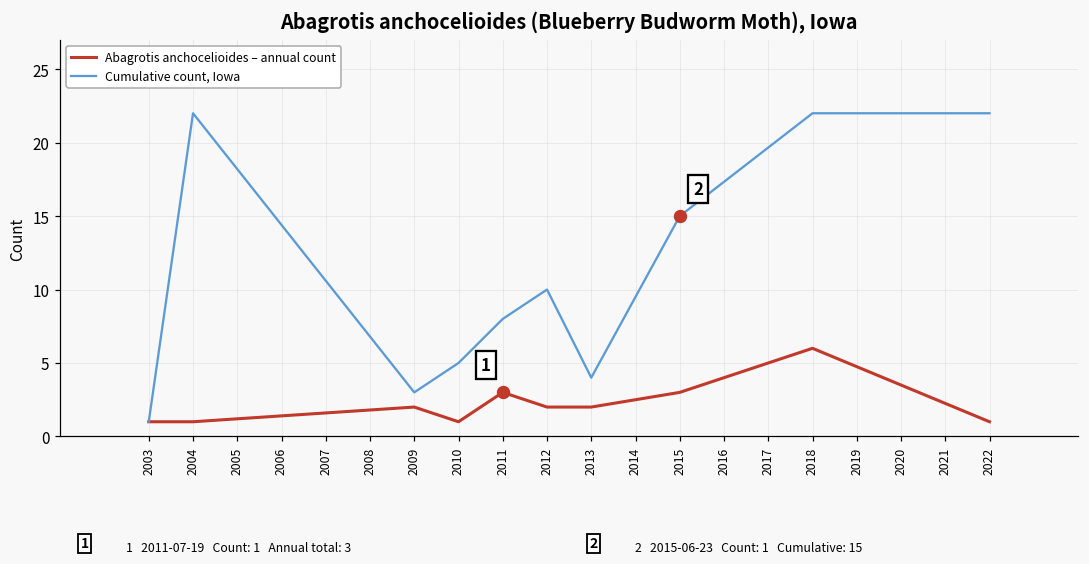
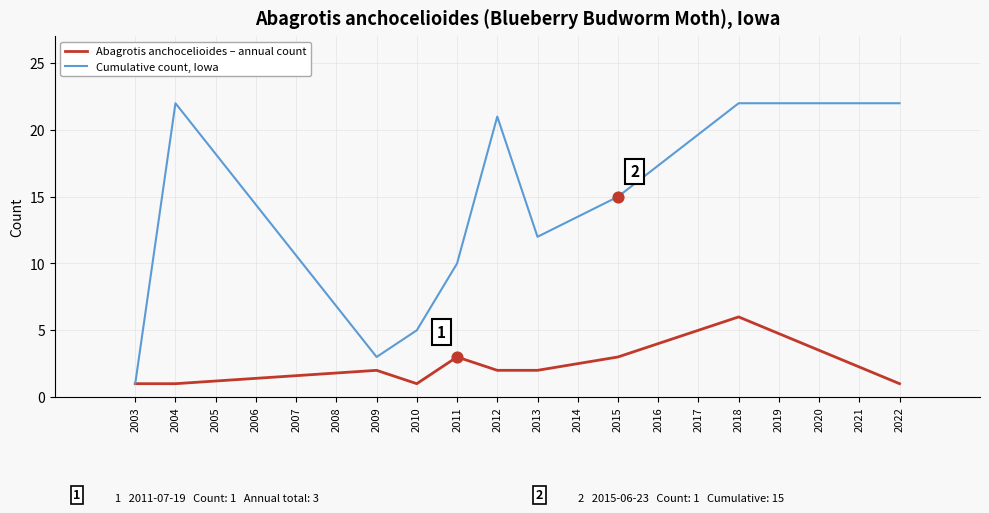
Cumulative count, Iowa, 2011: 8 -> 10
Cumulative count, Iowa, 2012: 10 -> 21
Cumulative count, Iowa, 2013: 4 -> 12
